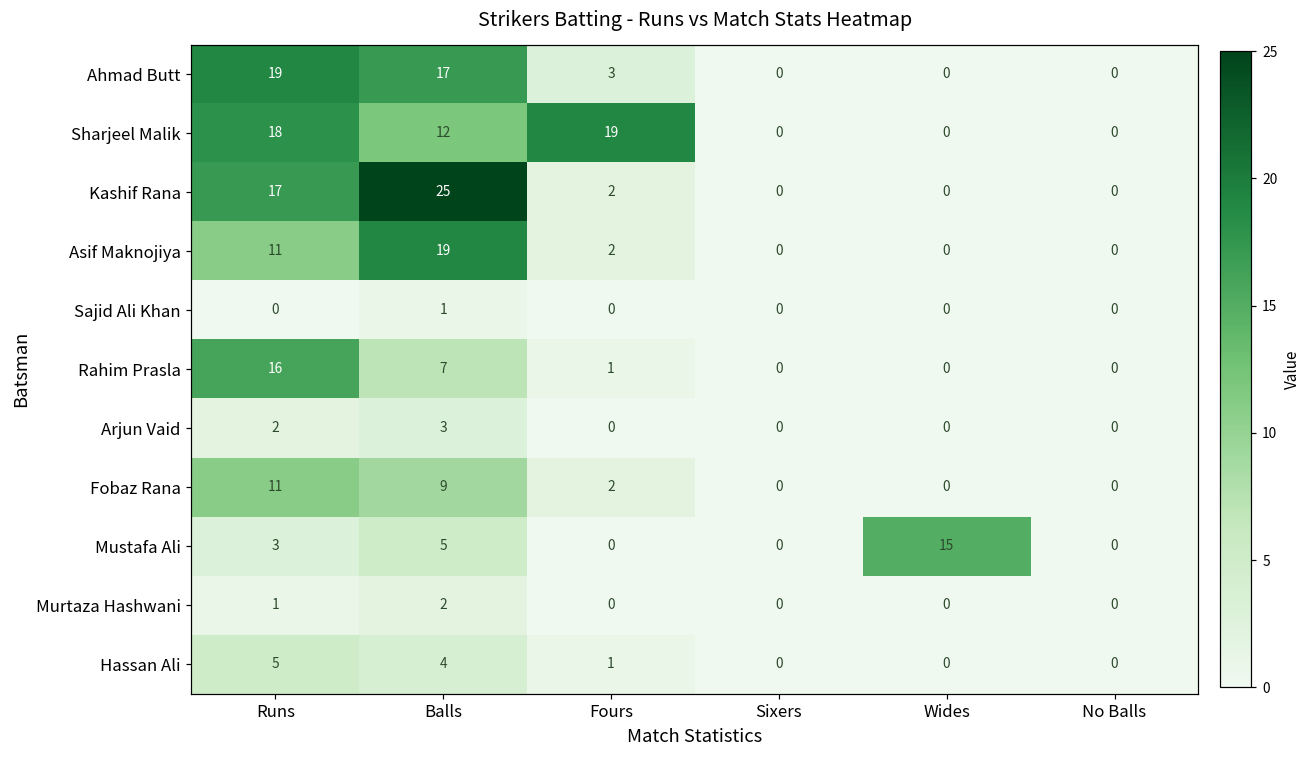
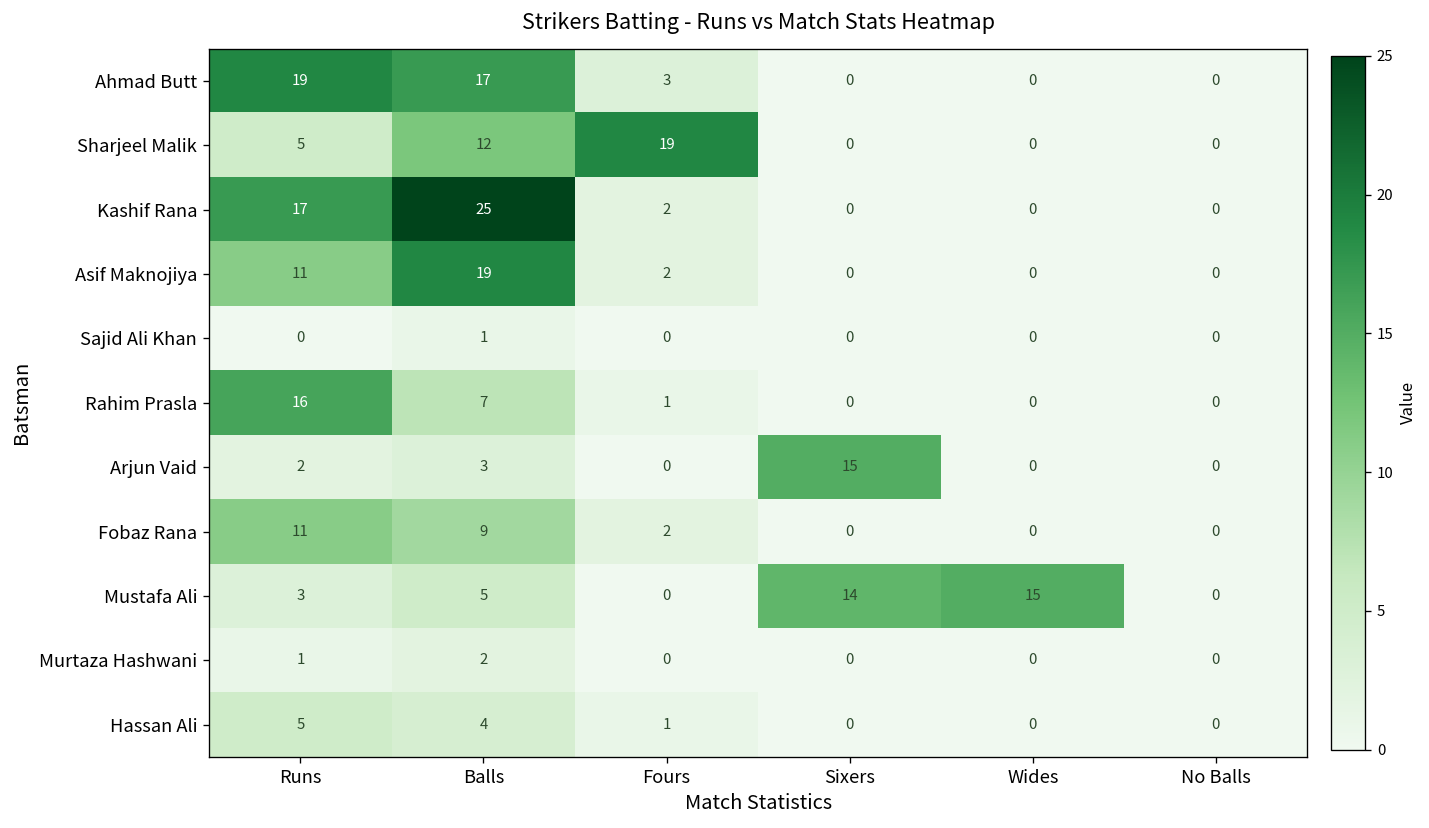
Sharjeel Malik, Runs: 18 -> 5
Arjun Vaid, Sixers: 0 -> 15
Mustafa Ali, Sixers: 0 -> 14
